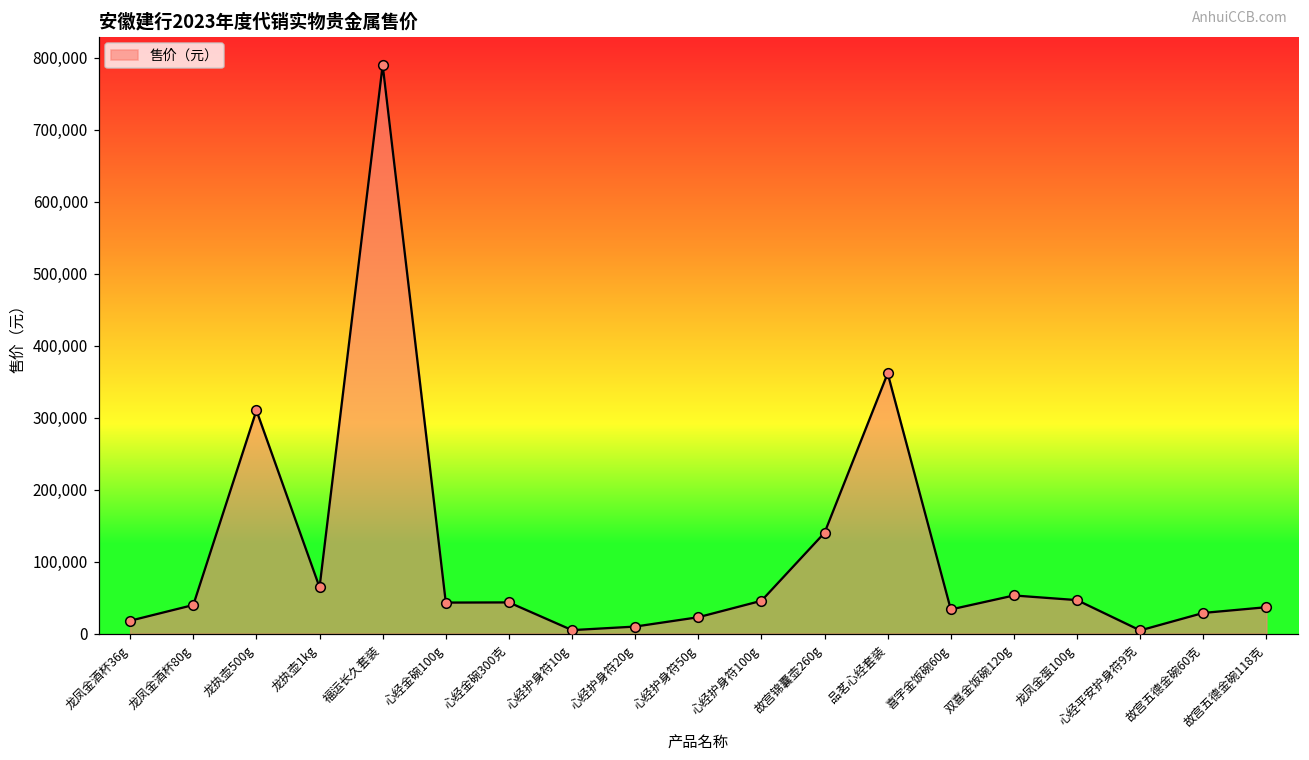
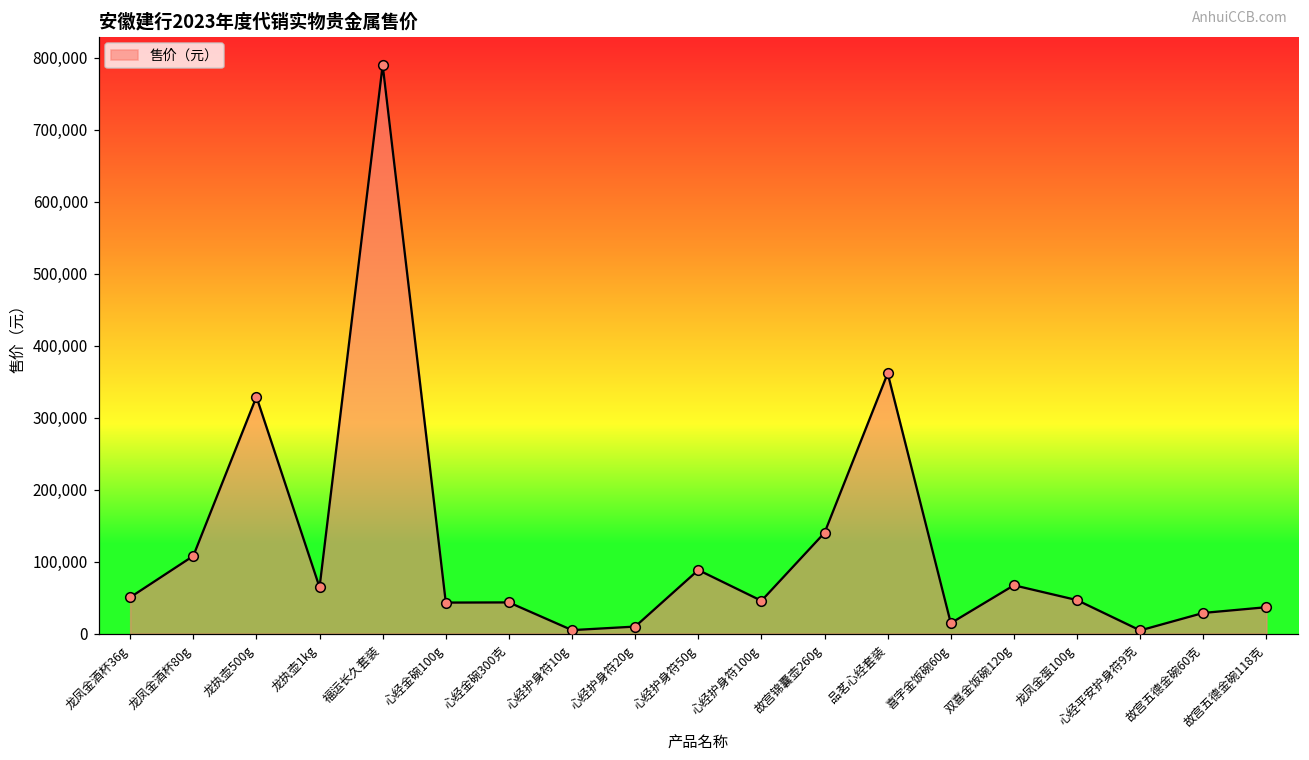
龙凤金酒杯36g: 20,000 -> 50,000
龙凤金酒杯80g: 40,000 -> 110,000
龙执壶500g: 310,000 -> 330,000
心经护身符50g: 20,000 -> 90,000
喜字金饭碗60g: 30,000 -> 10,000
双喜金饭碗120g: 50,000 -> 70,000
